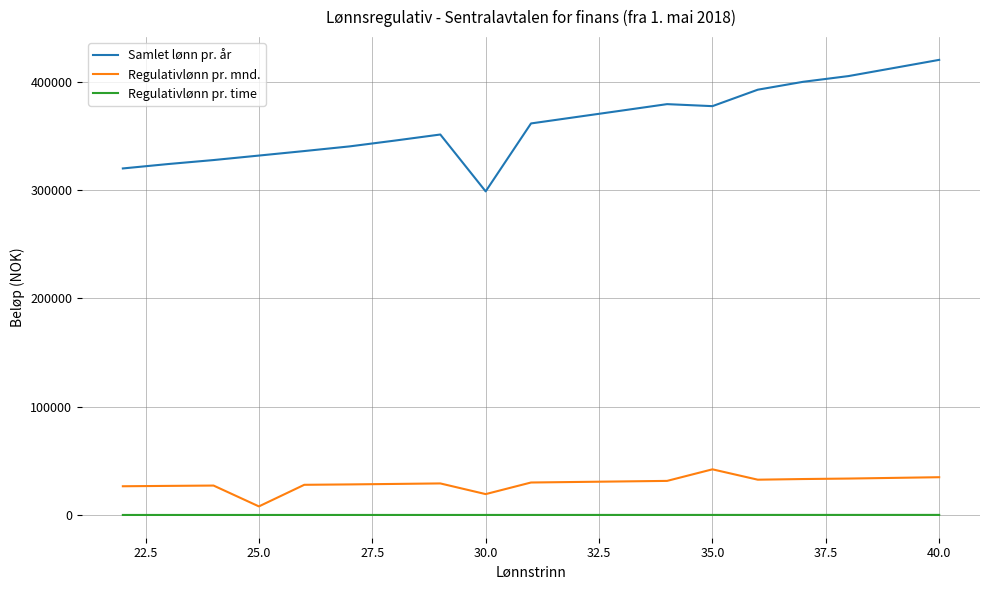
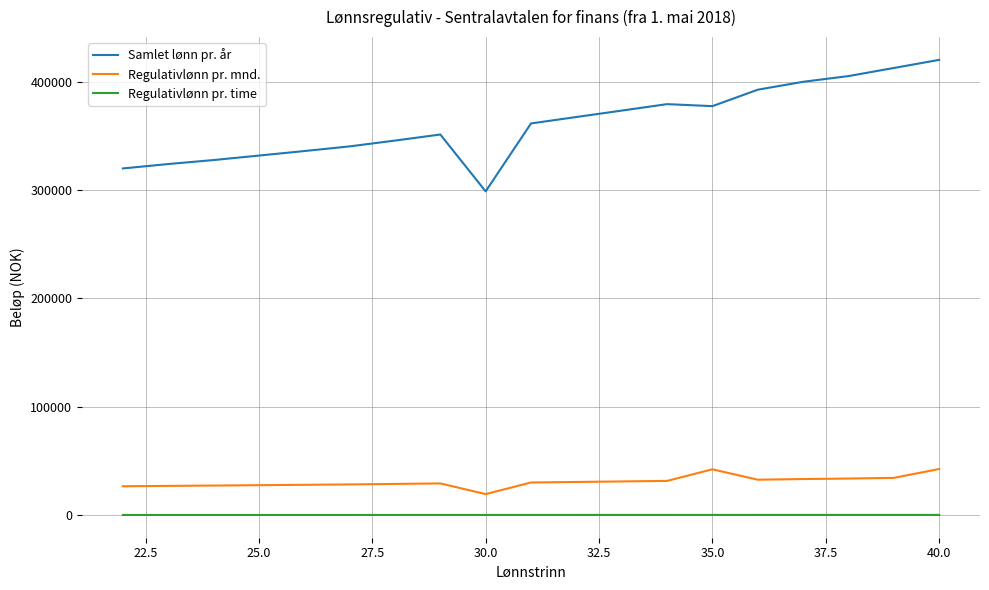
Regulativlønn pr. mnd., 25.0: 8000 -> 28000
Regulativlønn pr. mnd., 40.0: 35000 -> 43000
